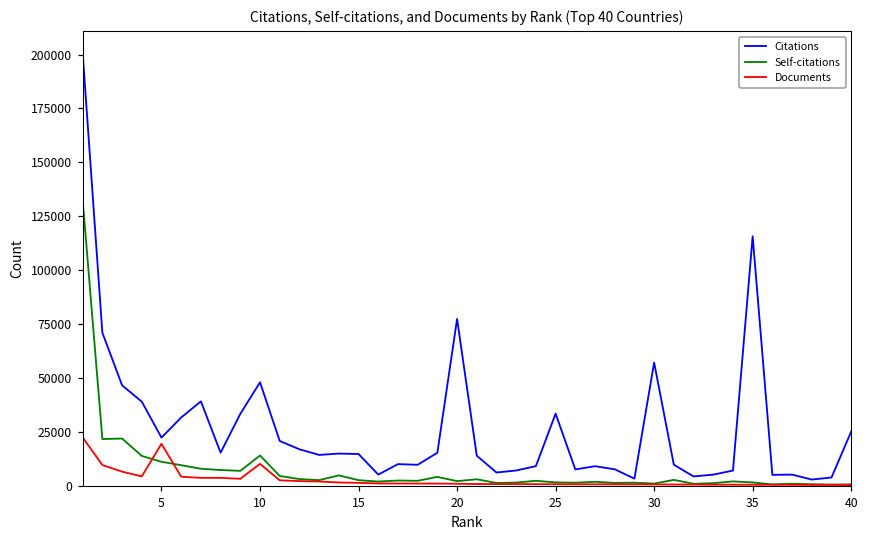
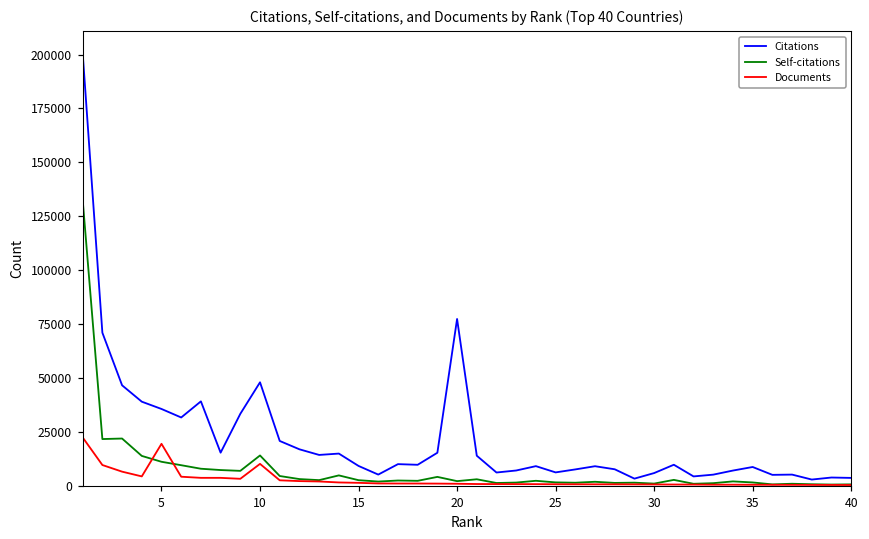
Citations, 5: 22000 -> 36000
Citations, 15: 15000 -> 9000
Citations, 25: 33000 -> 6000
Citations, 30: 57000 -> 6000
Citations, 35: 116000 -> 9000
Citations, 40: 25000 -> 4000
